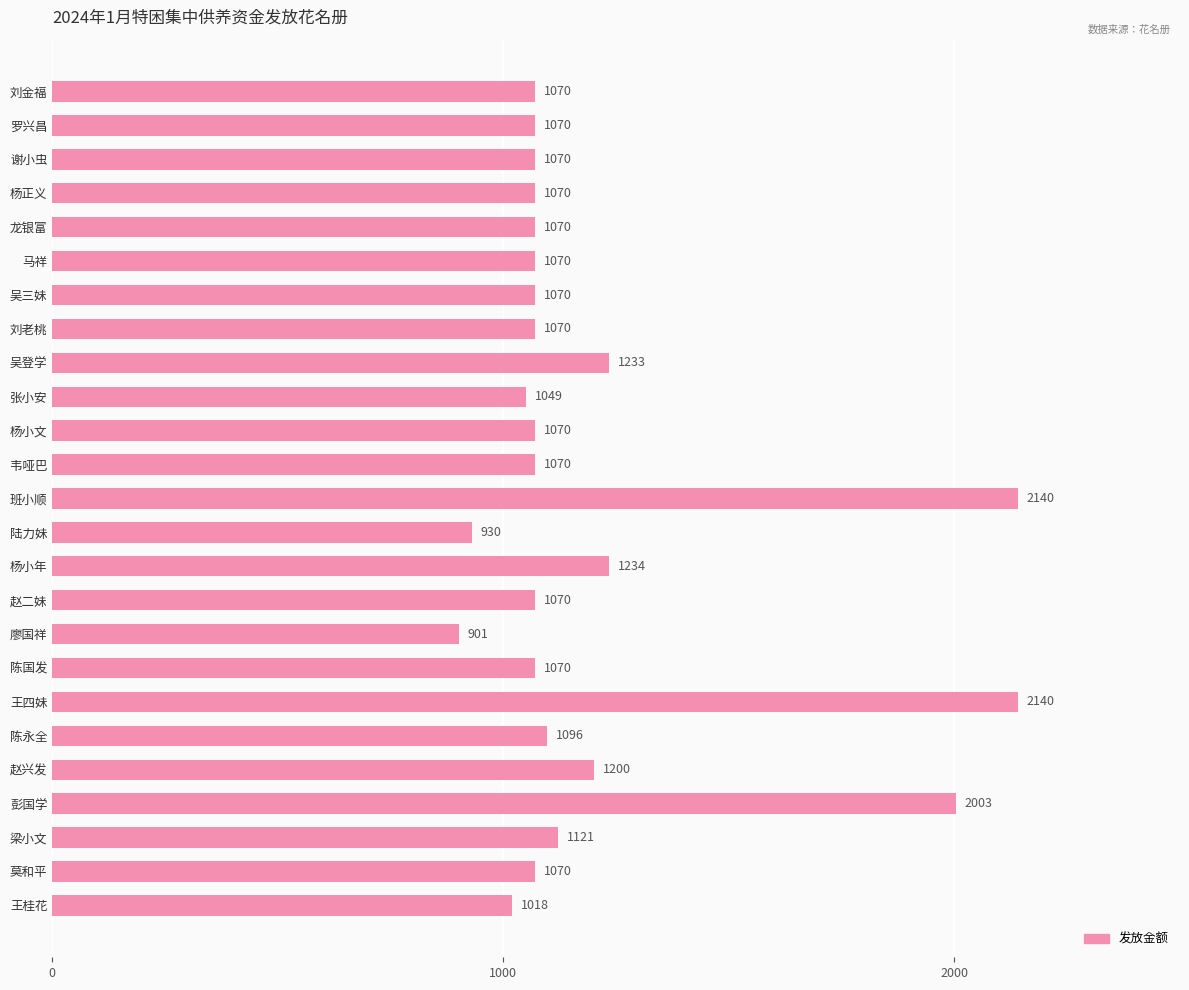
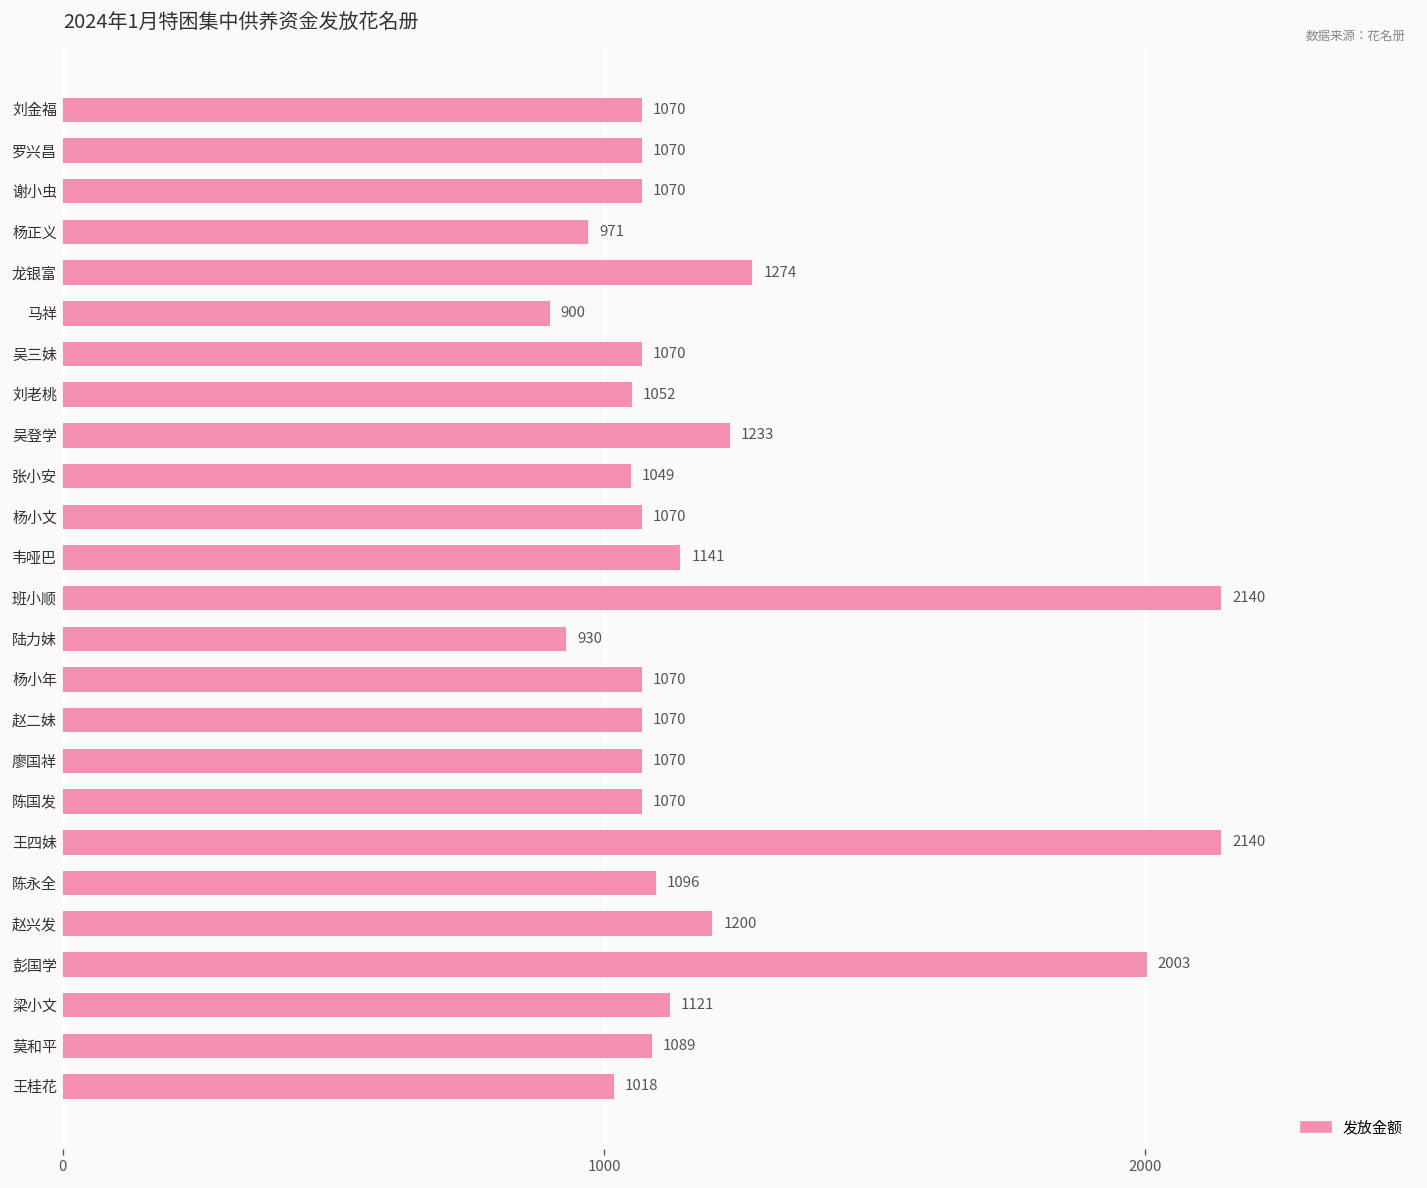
杨正义: 1070 -> 971
龙银富: 1070 -> 1274
马祥: 1070 -> 900
刘老桃: 1070 -> 1052
韦哑巴: 1070 -> 1141
杨小年: 1234 -> 1070
廖国祥: 901 -> 1070
莫和平: 1070 -> 1089
